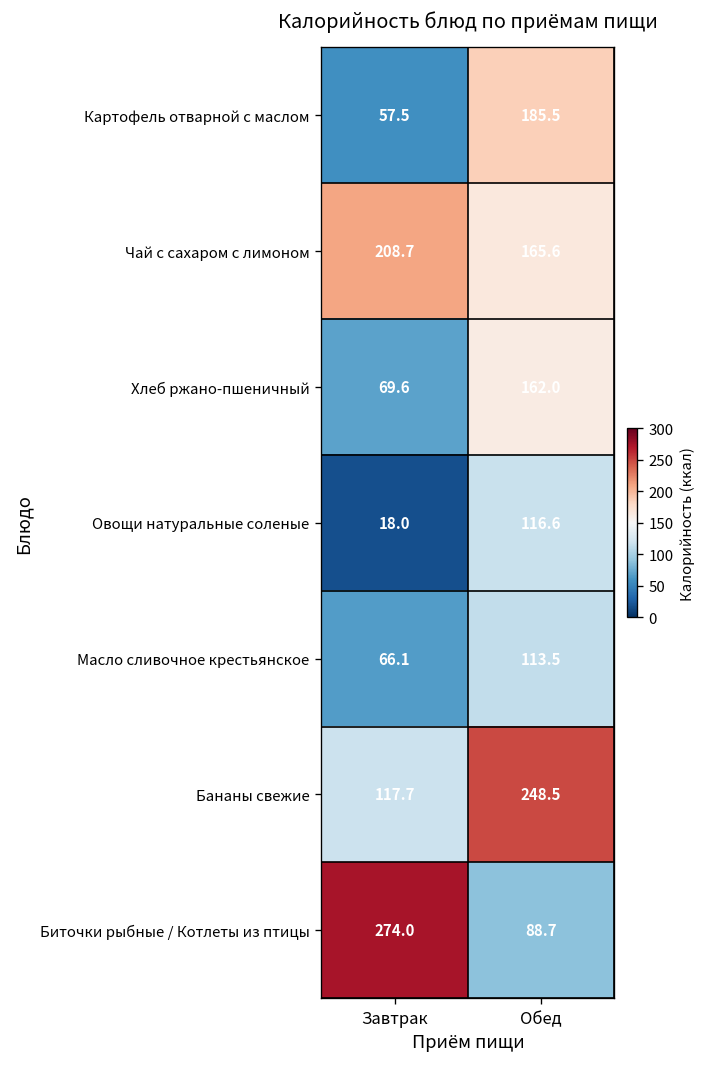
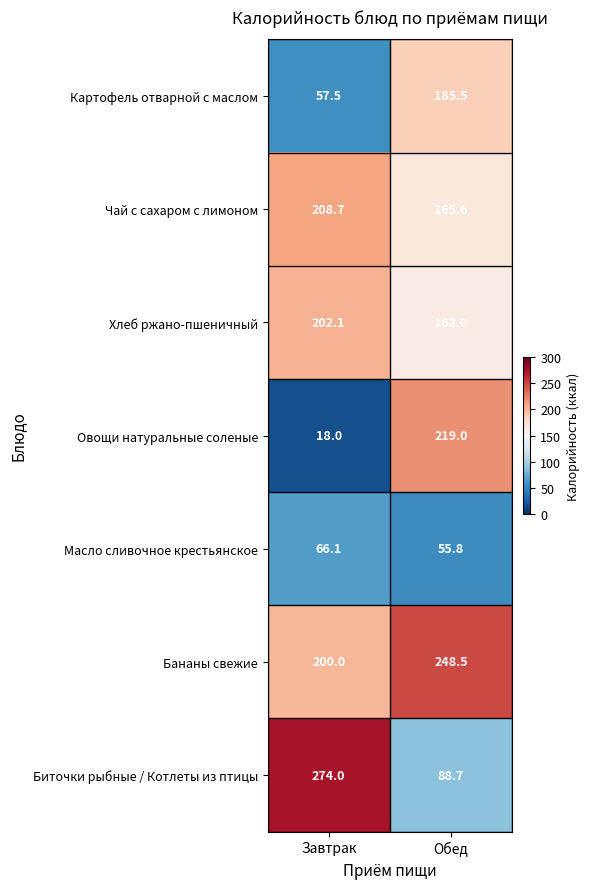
Хлеб ржано-пшеничный, Завтрак: 69.6 -> 202.1
Овощи натуральные соленые, Обед: 116.6 -> 219.0
Масло сливочное крестьянское, Обед: 113.5 -> 55.8
Бананы свежие, Завтрак: 117.7 -> 200.0
